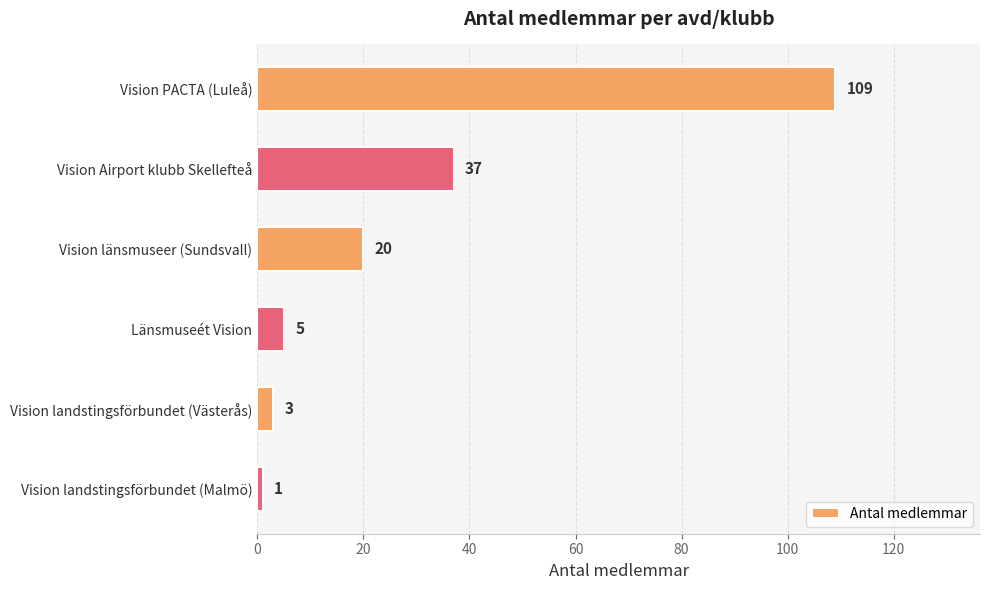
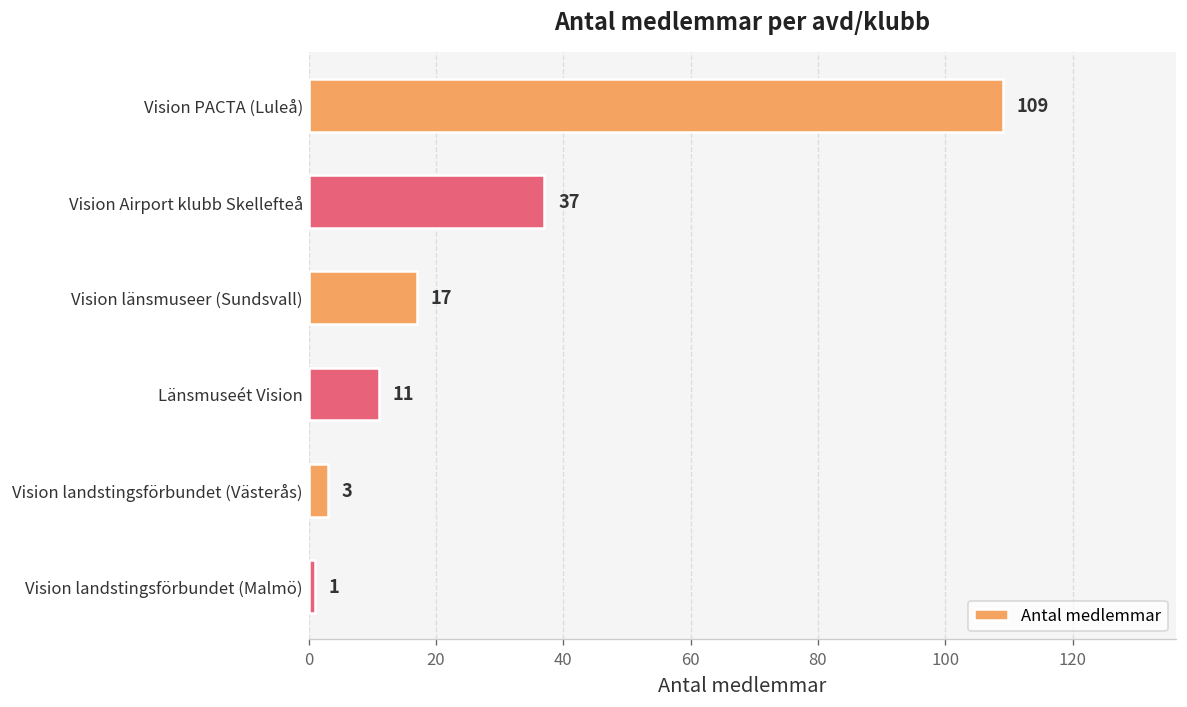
Vision länsmuseer (Sundsvall): 20 -> 17
Länsmuseét Vision: 5 -> 11
